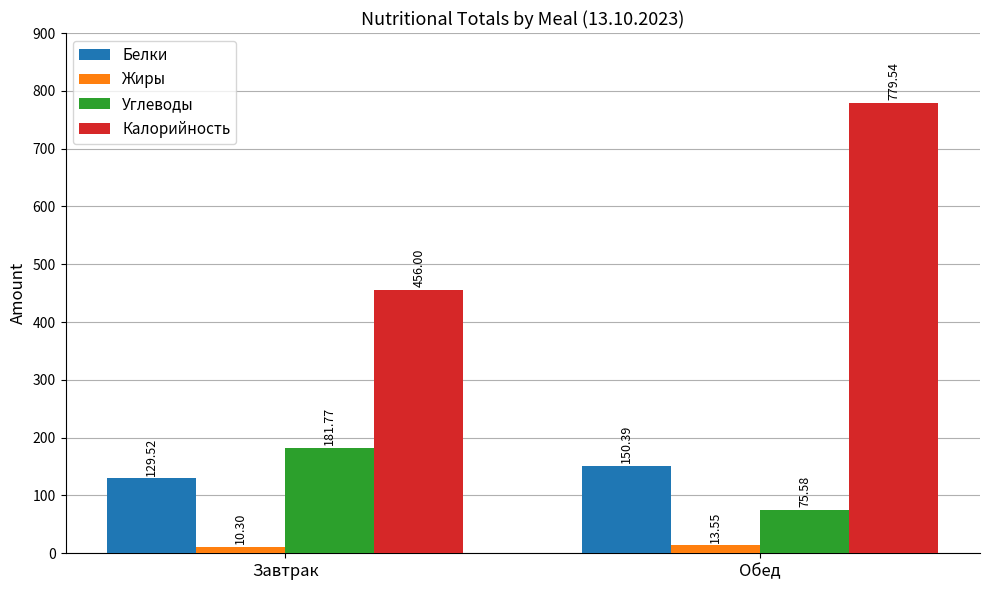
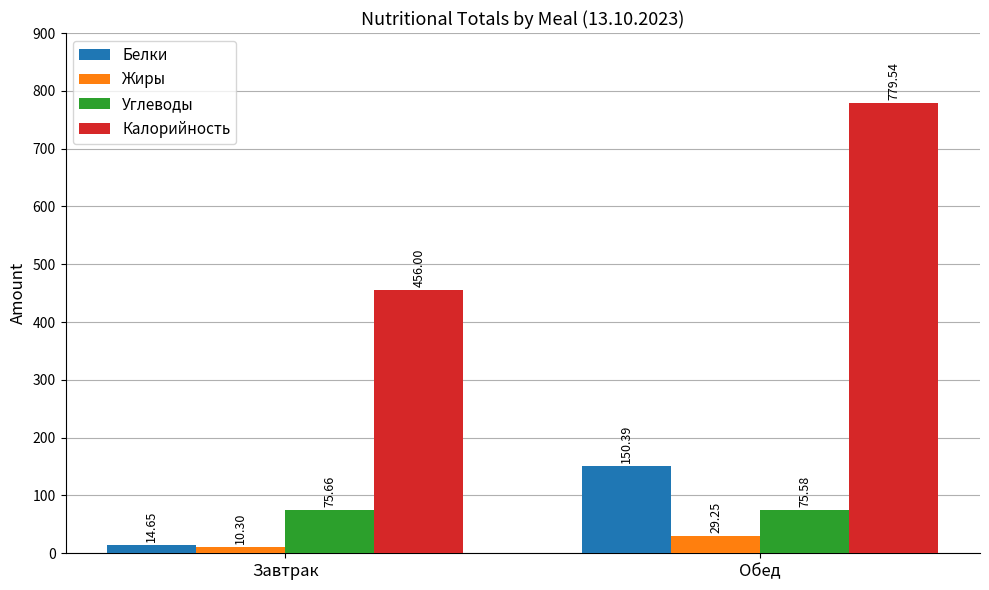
Белки, Завтрак: 129.52 -> 14.65
Углеводы, Завтрак: 181.77 -> 75.66
Жиры, Обед: 13.55 -> 29.25
